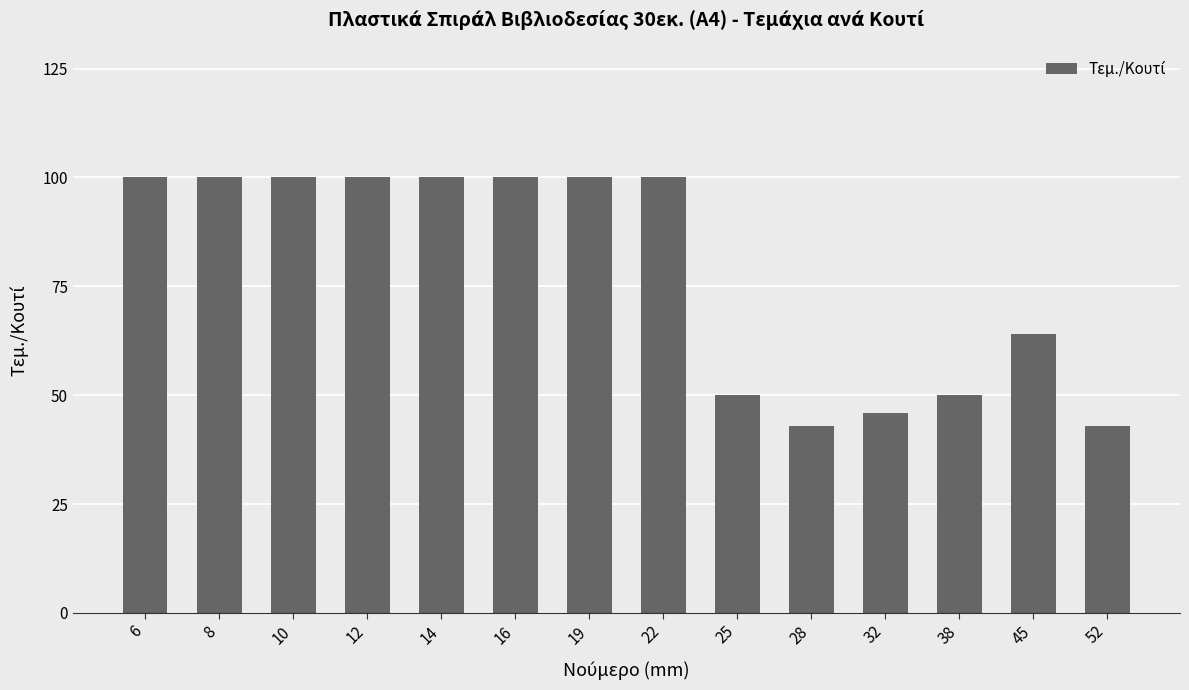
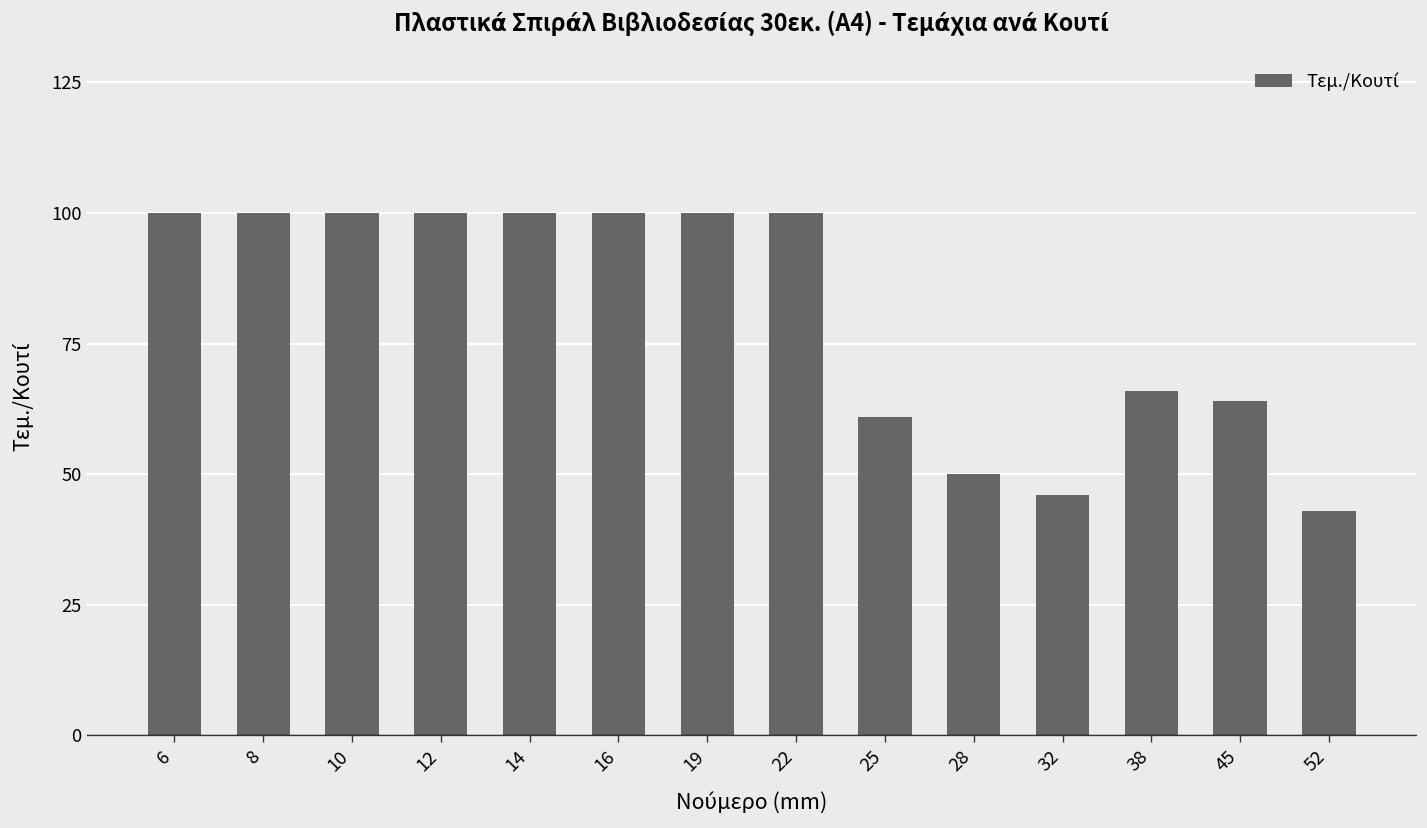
25: 50 -> 61
28: 43 -> 50
38: 50 -> 66
